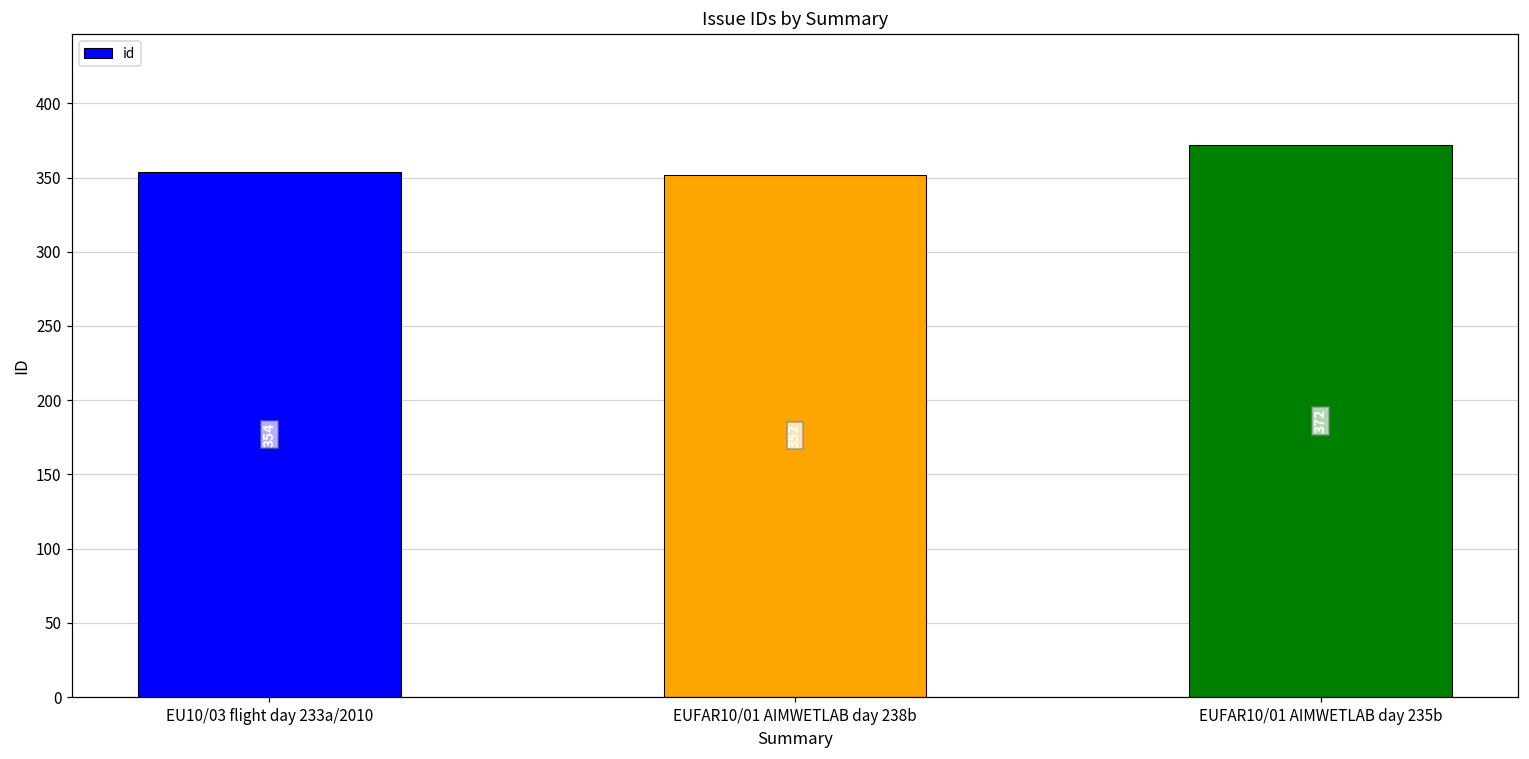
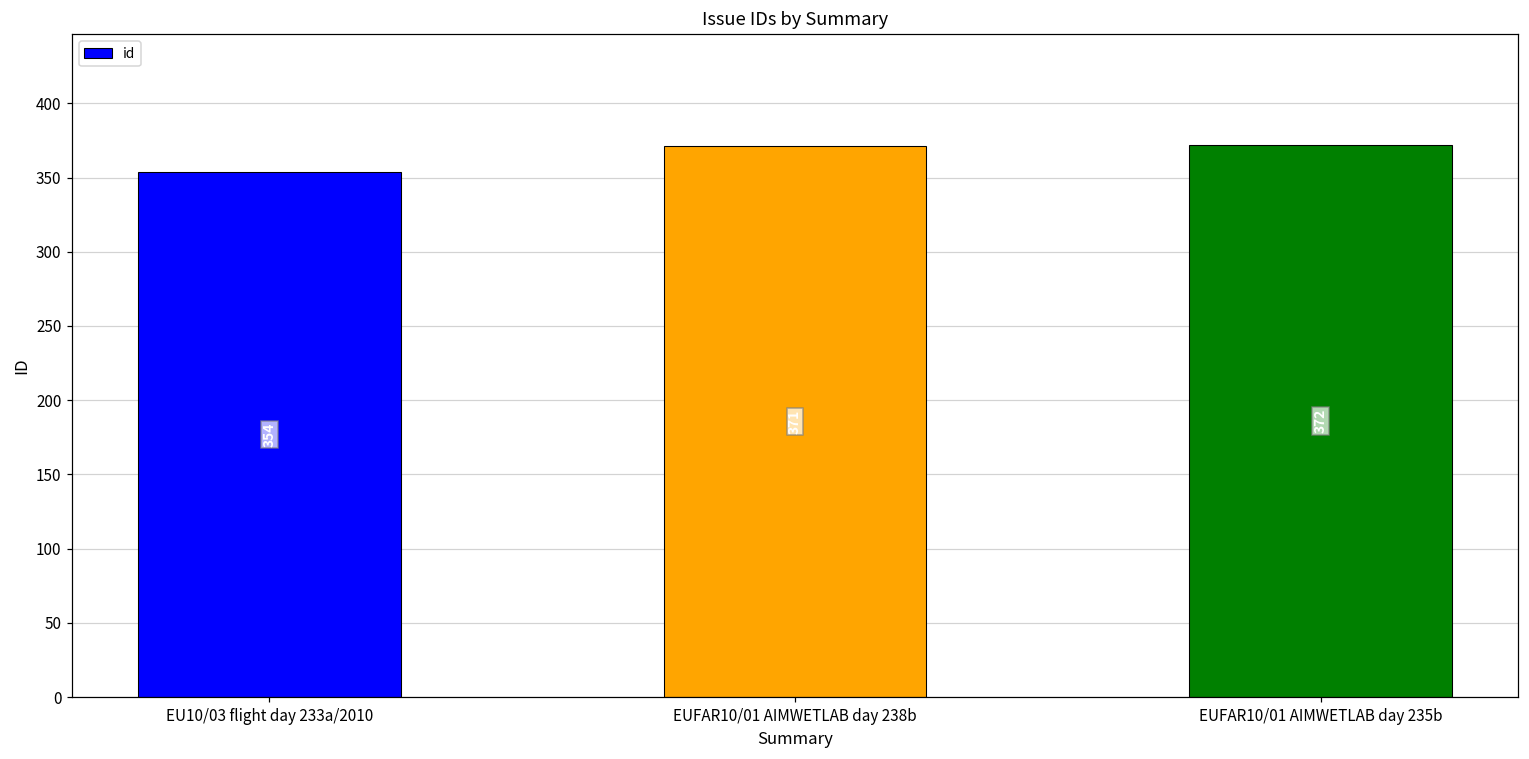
EUFAR10/01 AIMWETLAB day 238b: 352 -> 371
